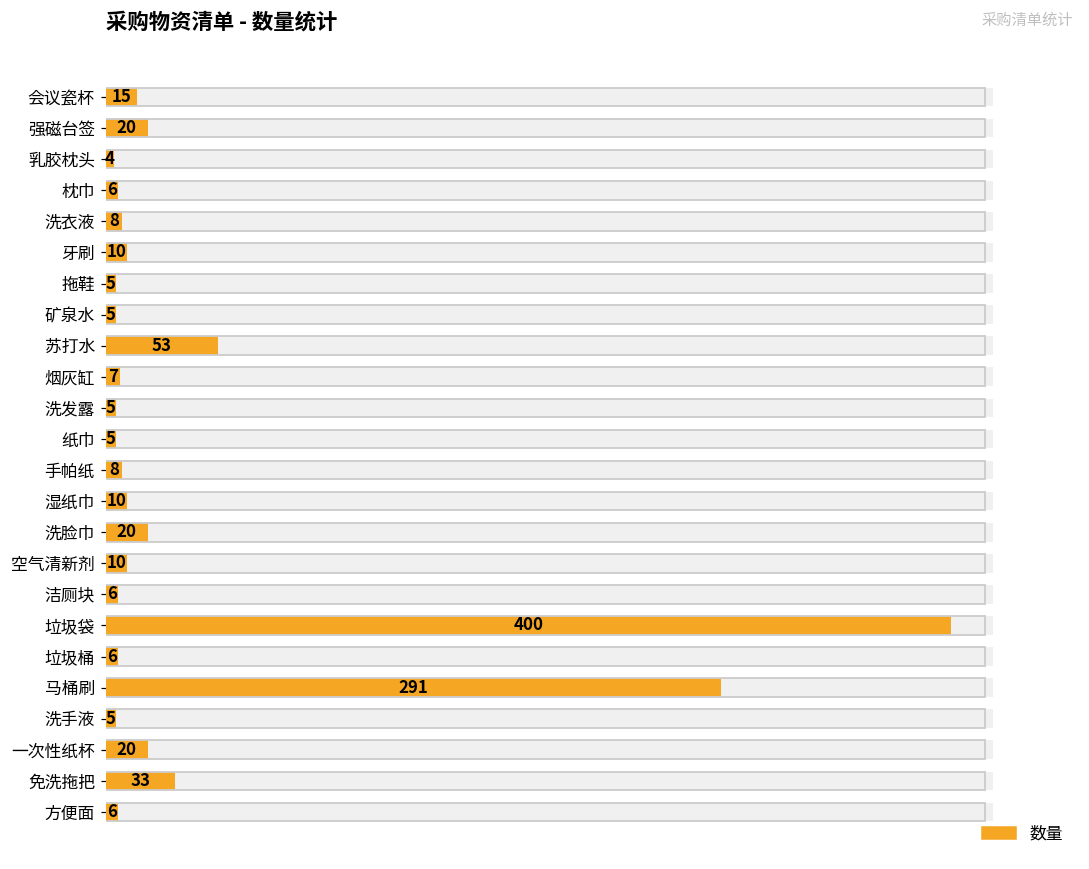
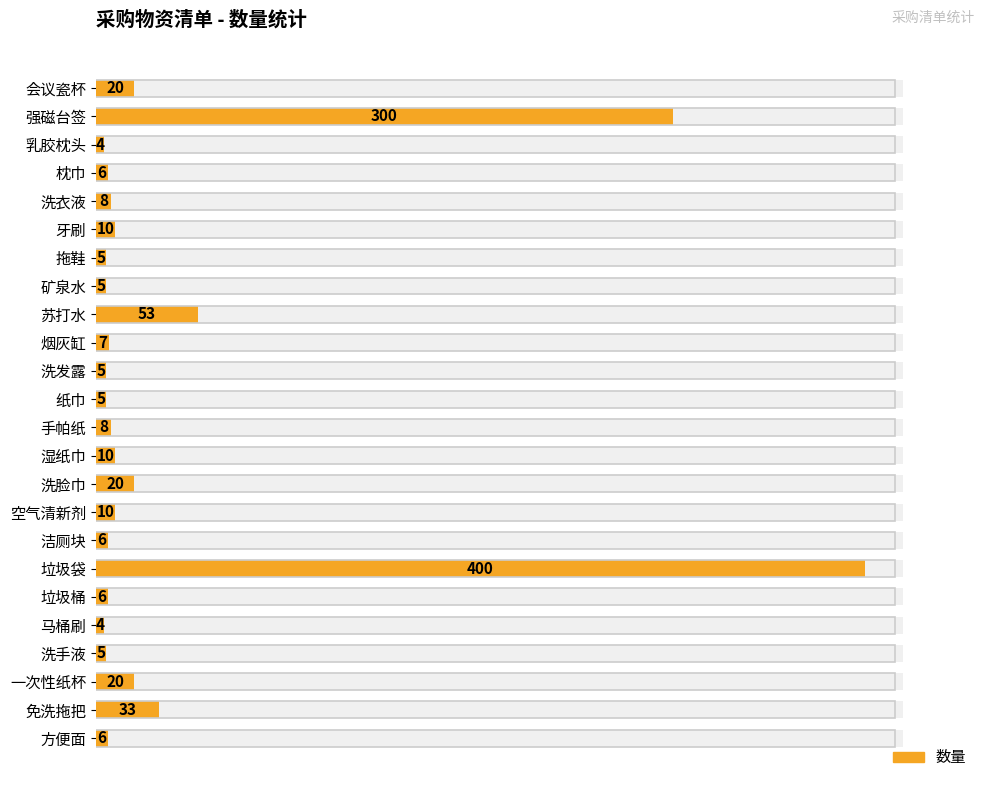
数量, 会议瓷杯: 15 -> 20
数量, 强磁台签: 20 -> 300
数量, 马桶刷: 291 -> 4
